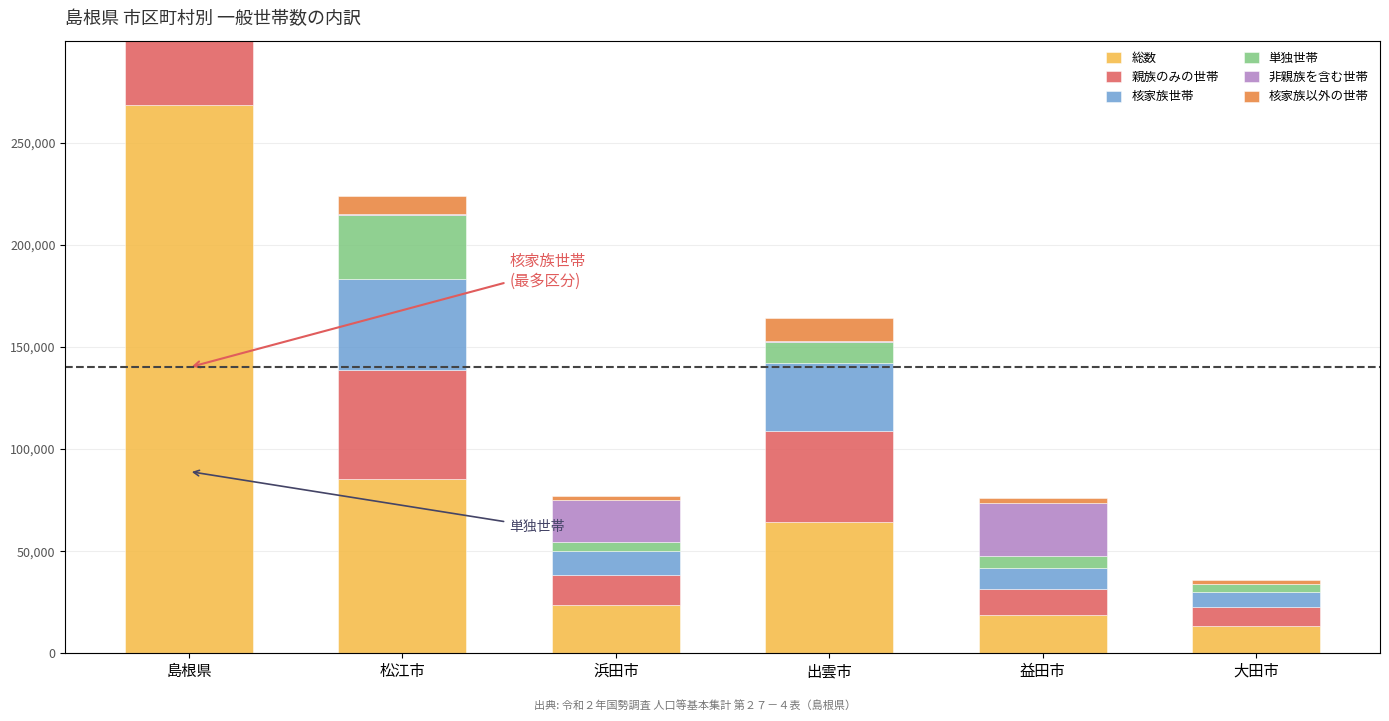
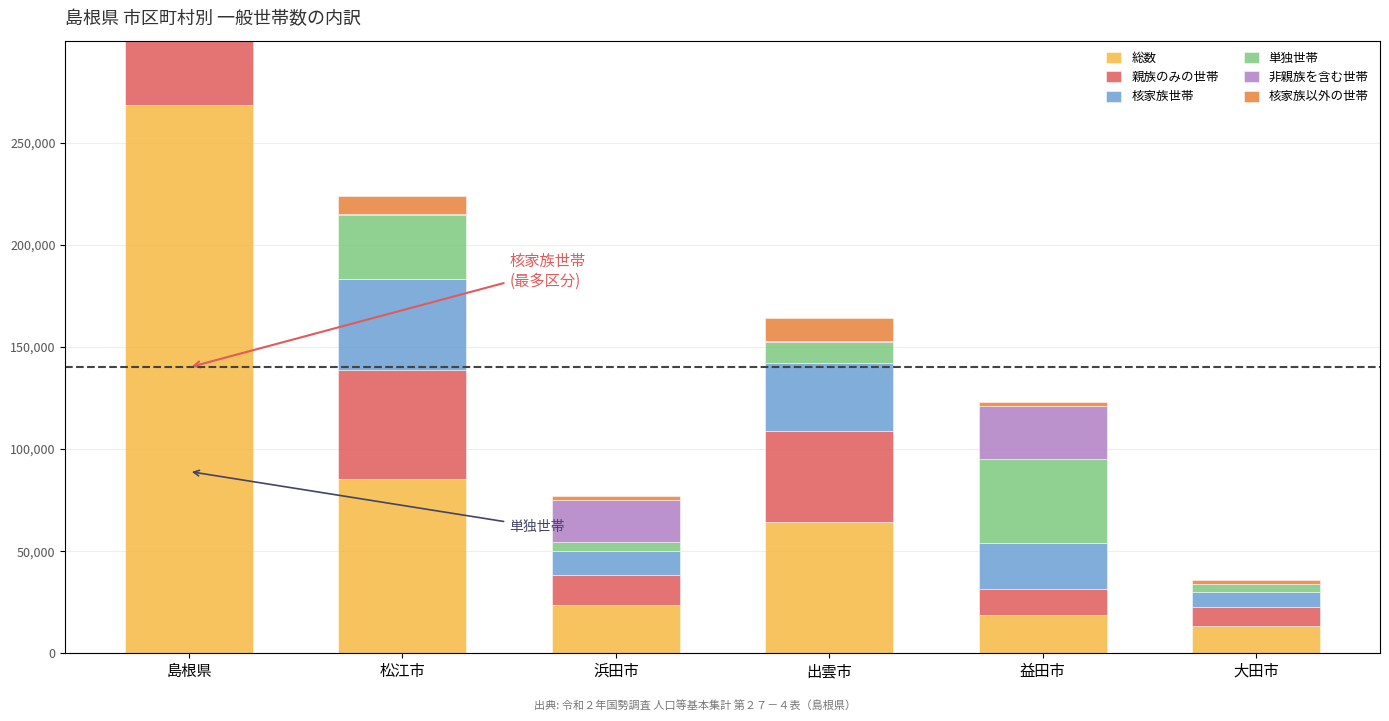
核家族世帯, 益田市: 10,000 -> 23,000
単独世帯, 益田市: 6,000 -> 41,000
